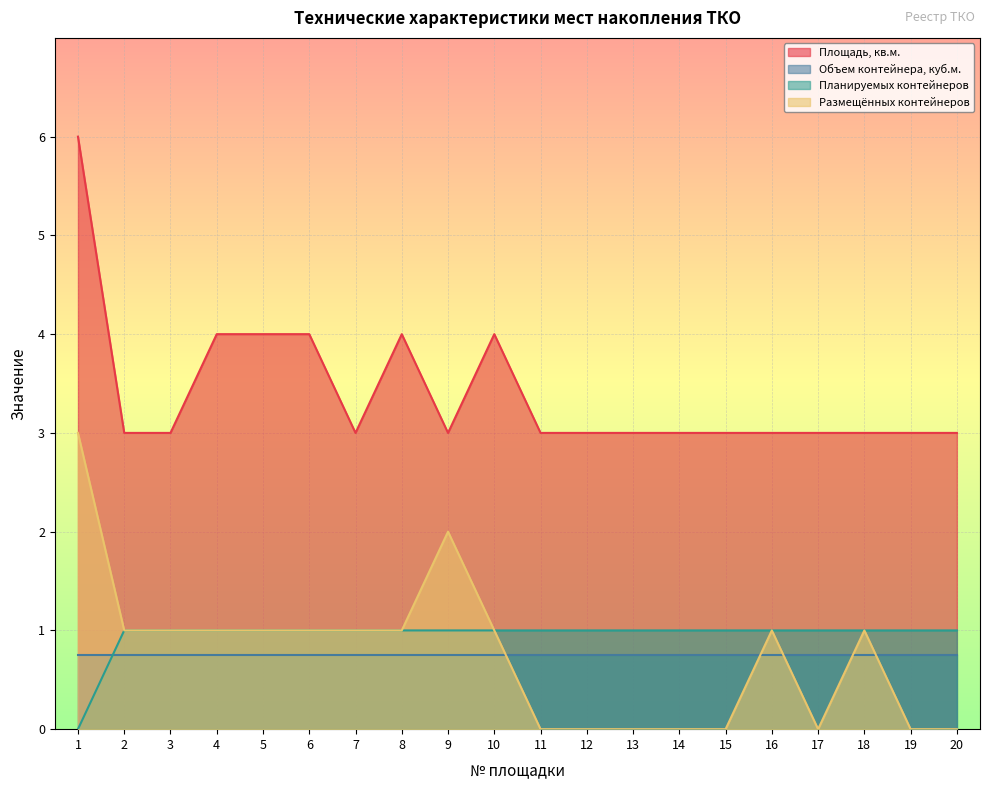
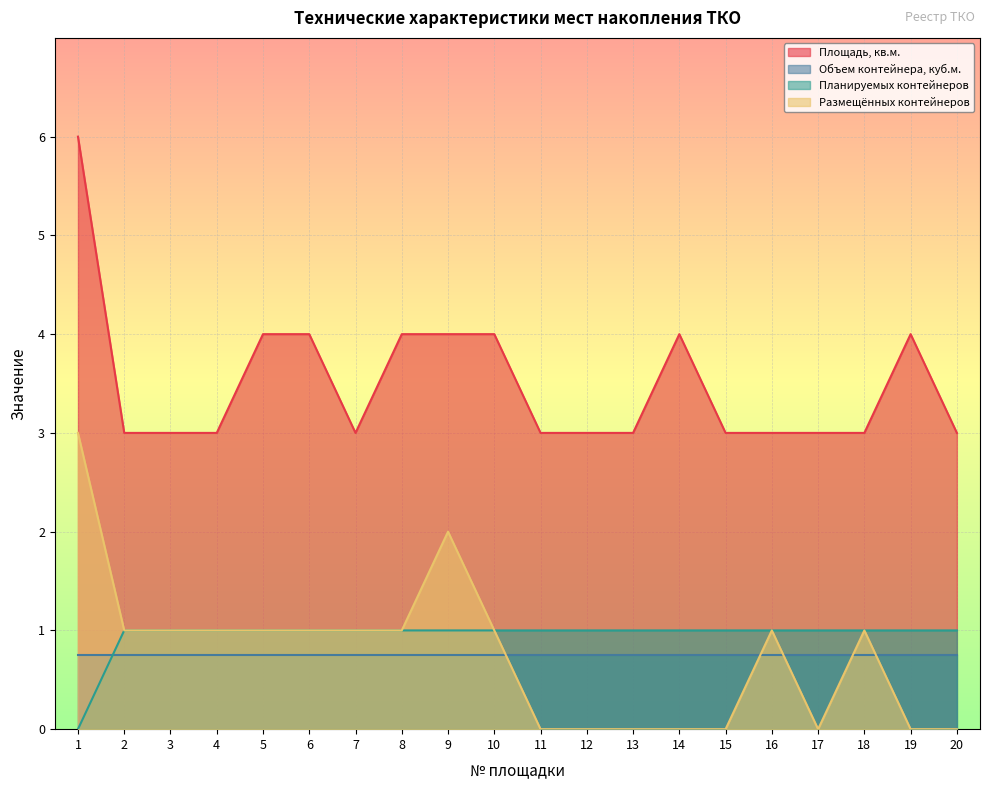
Площадь, кв.м., 4: 4 -> 3
Площадь, кв.м., 9: 3 -> 4
Площадь, кв.м., 14: 3 -> 4
Площадь, кв.м., 19: 3 -> 4
